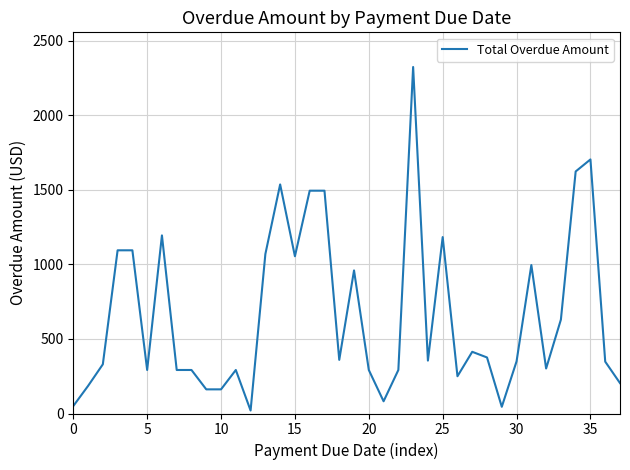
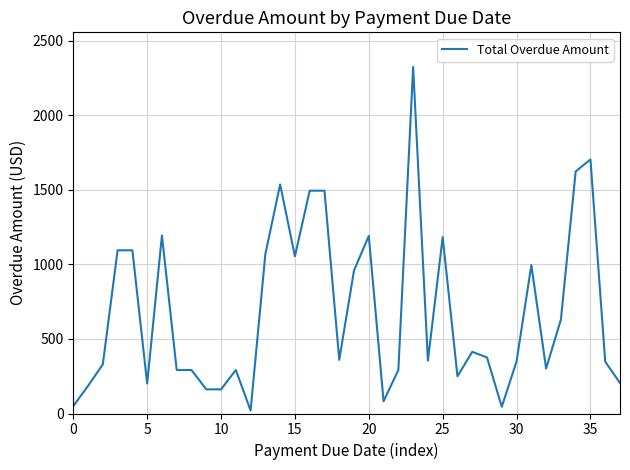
5: 290 -> 200
20: 290 -> 1190
